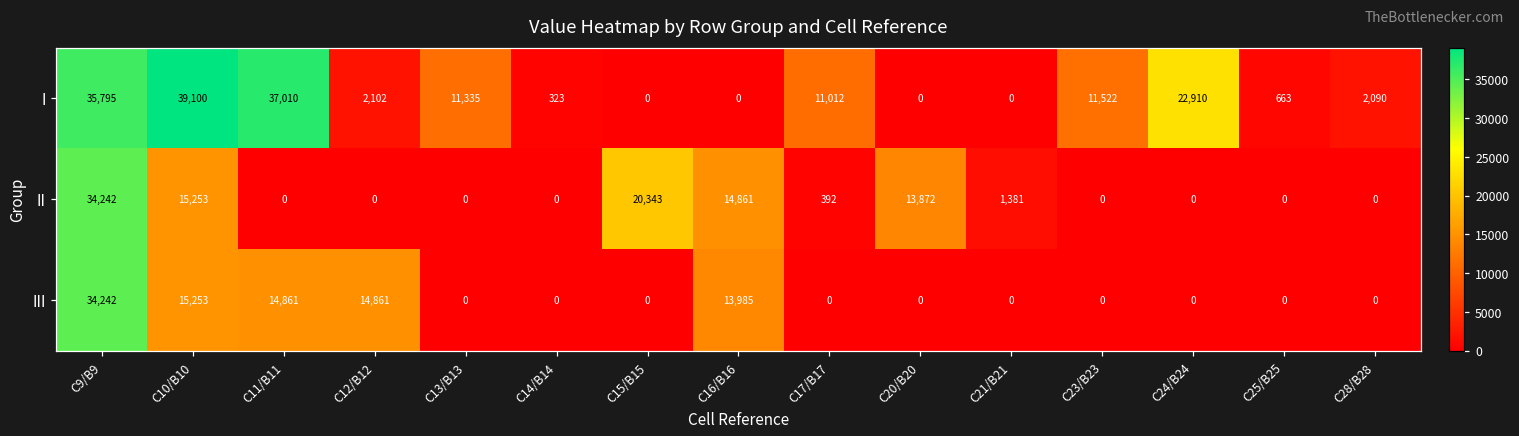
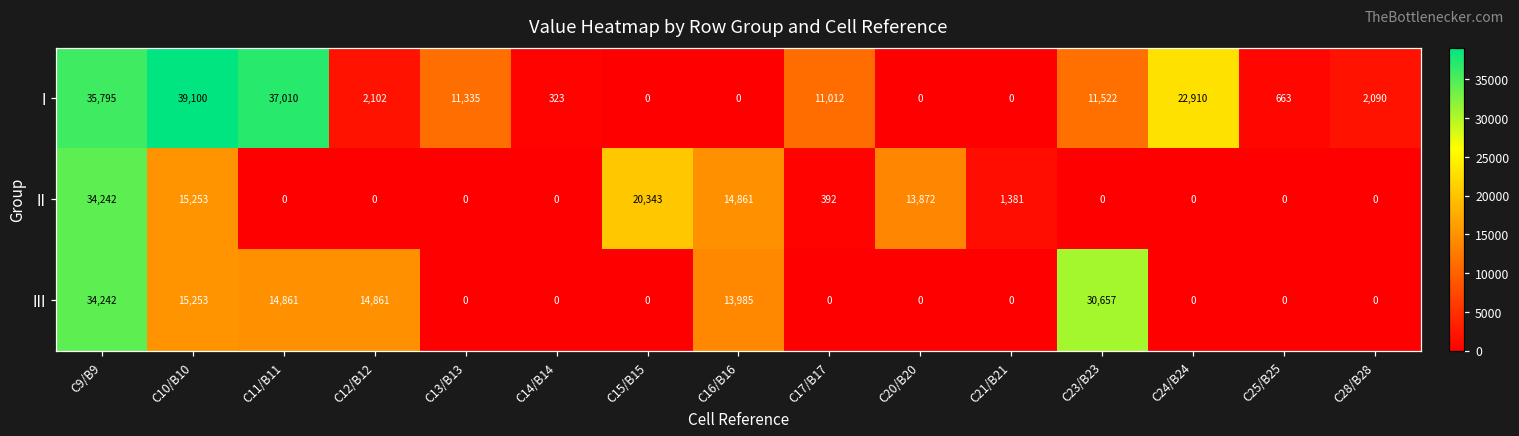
III, C23/B23: 0 -> 30,657
